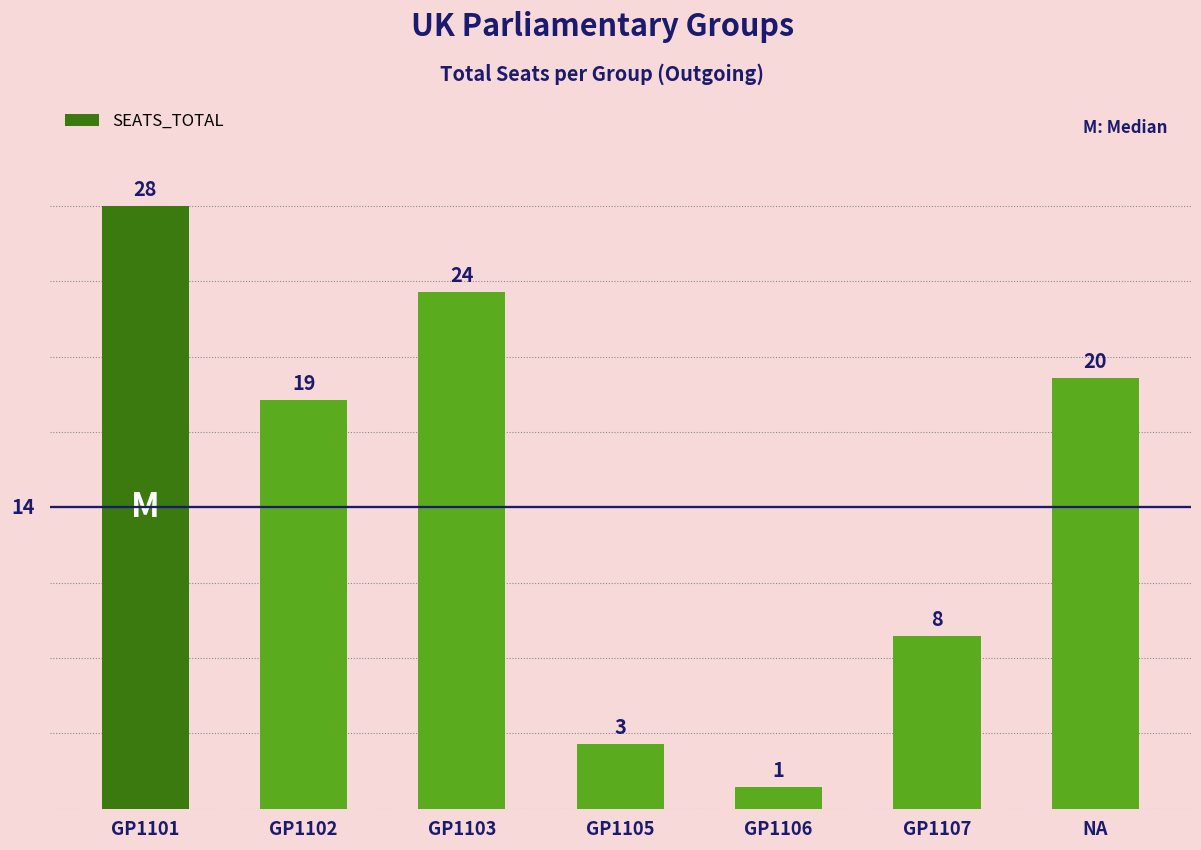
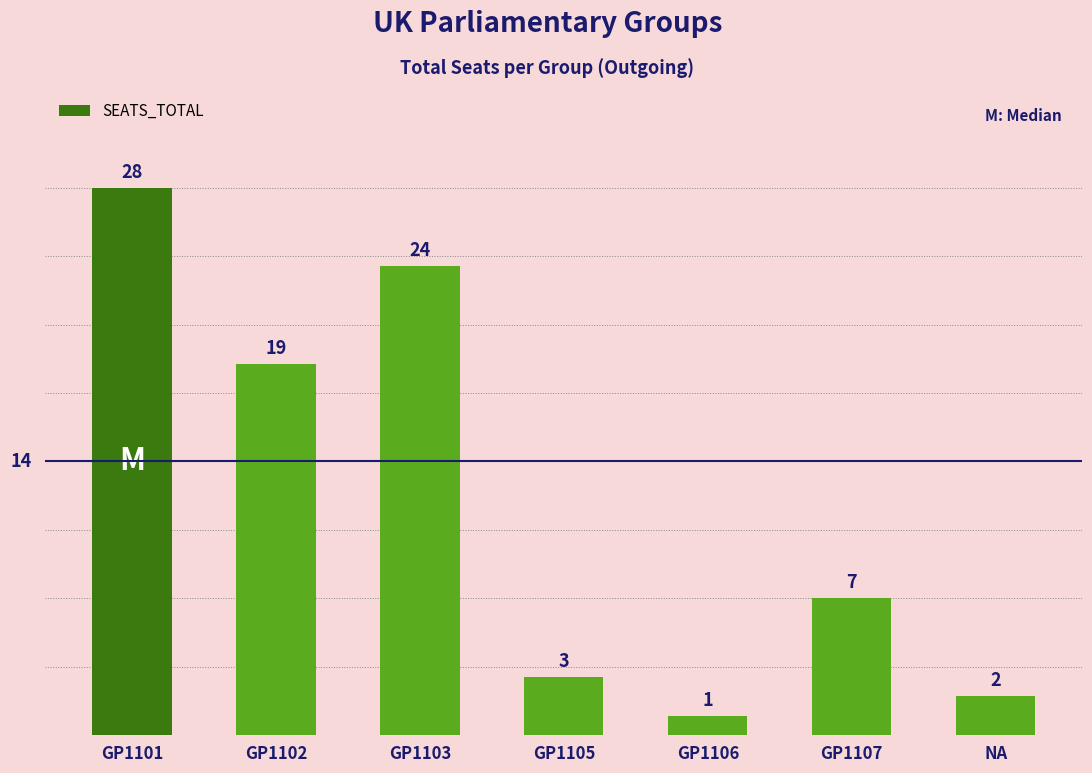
GP1107: 8 -> 7
NA: 20 -> 2
